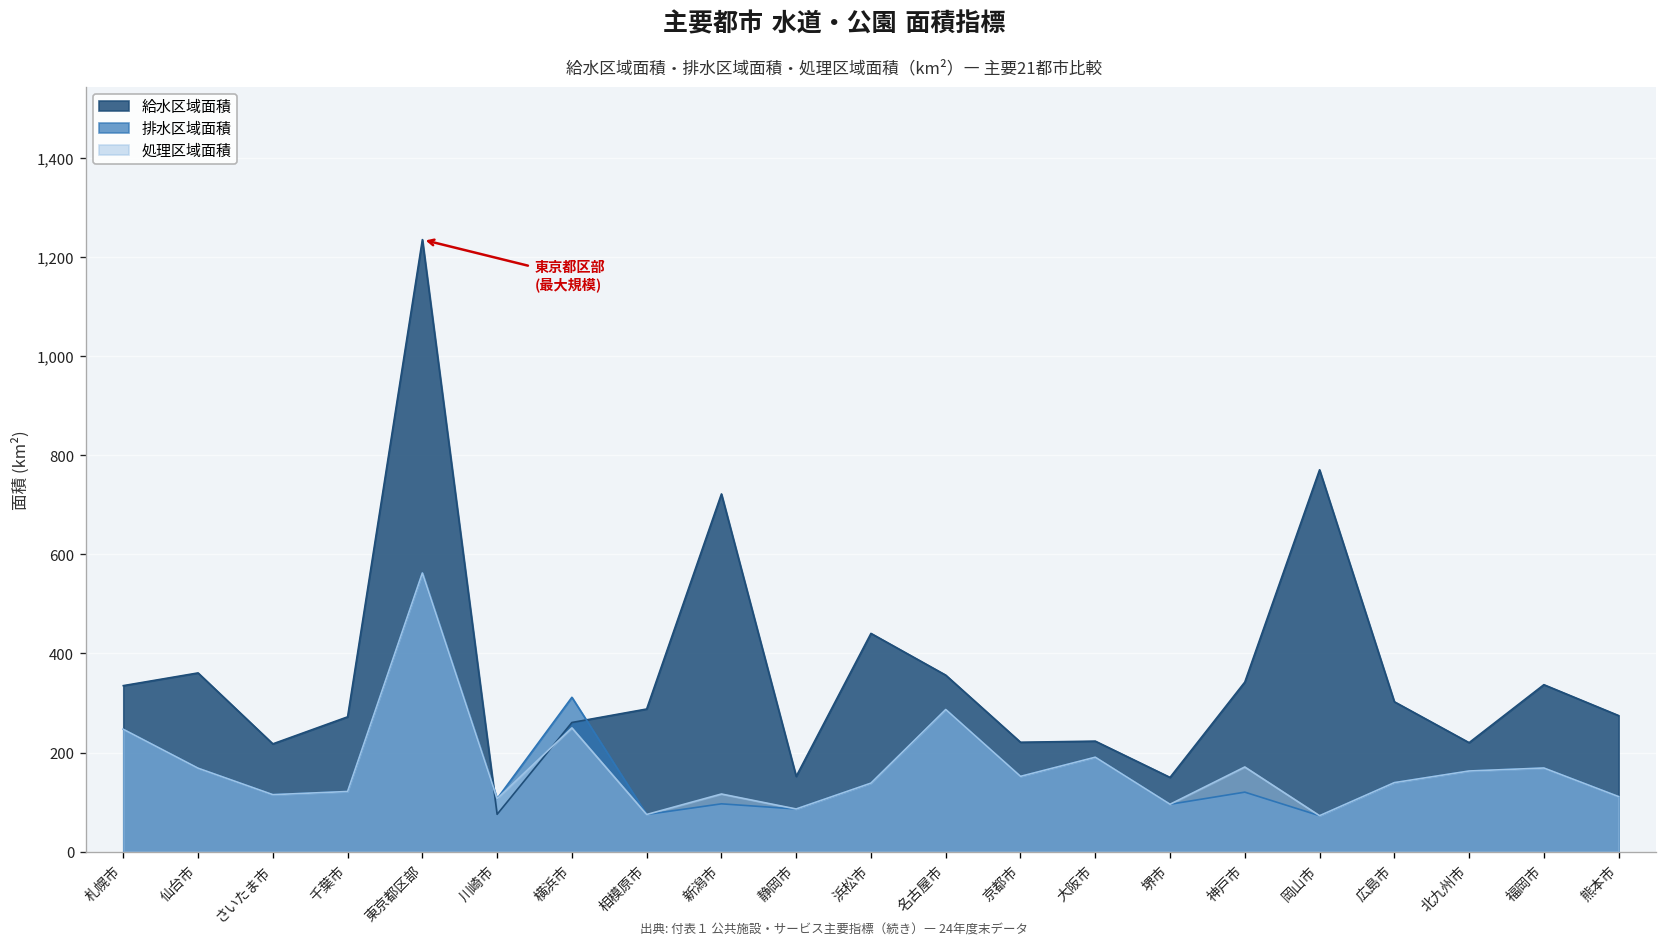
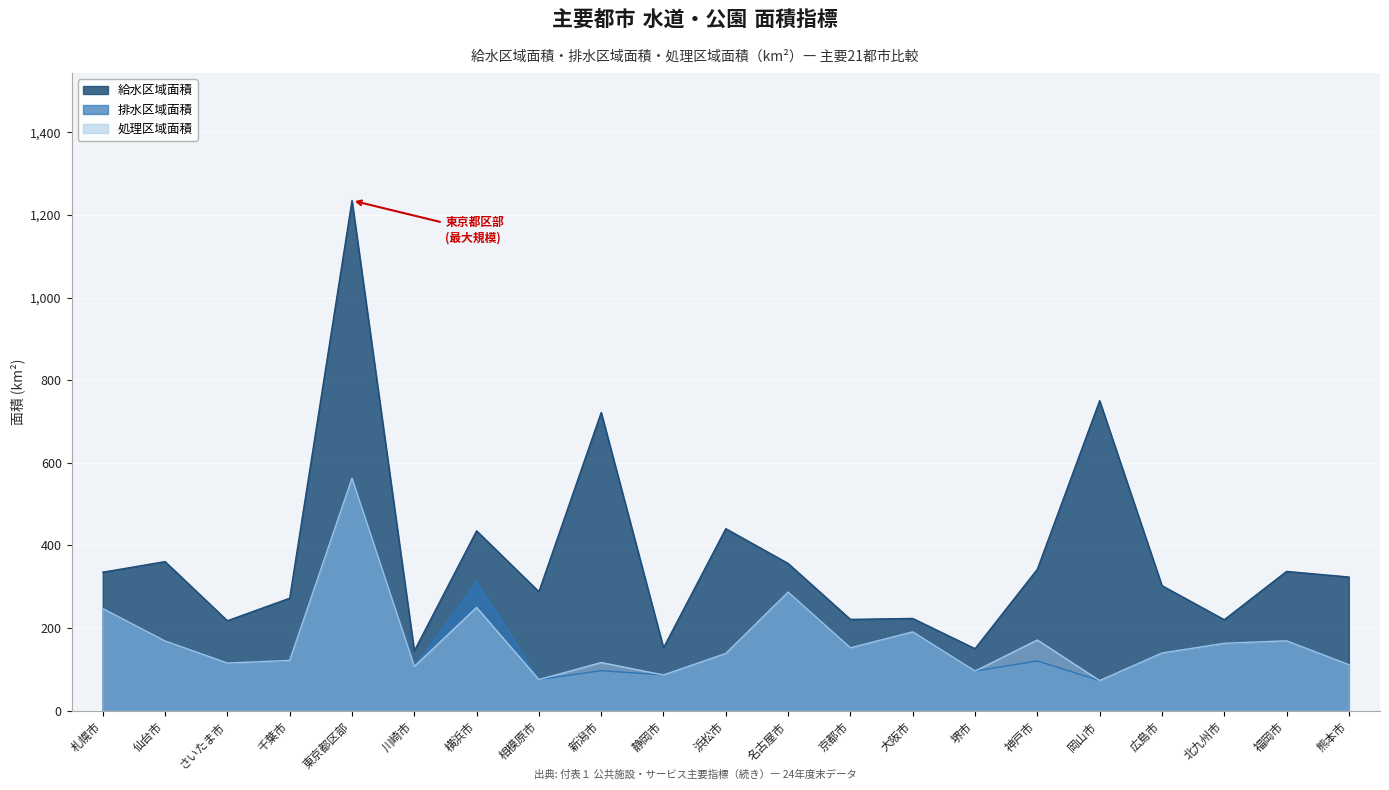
給水区域面積, 川崎市: 80 -> 140
給水区域面積, 横浜市: 260 -> 440
給水区域面積, 岡山市: 770 -> 750
給水区域面積, 熊本市: 270 -> 320
